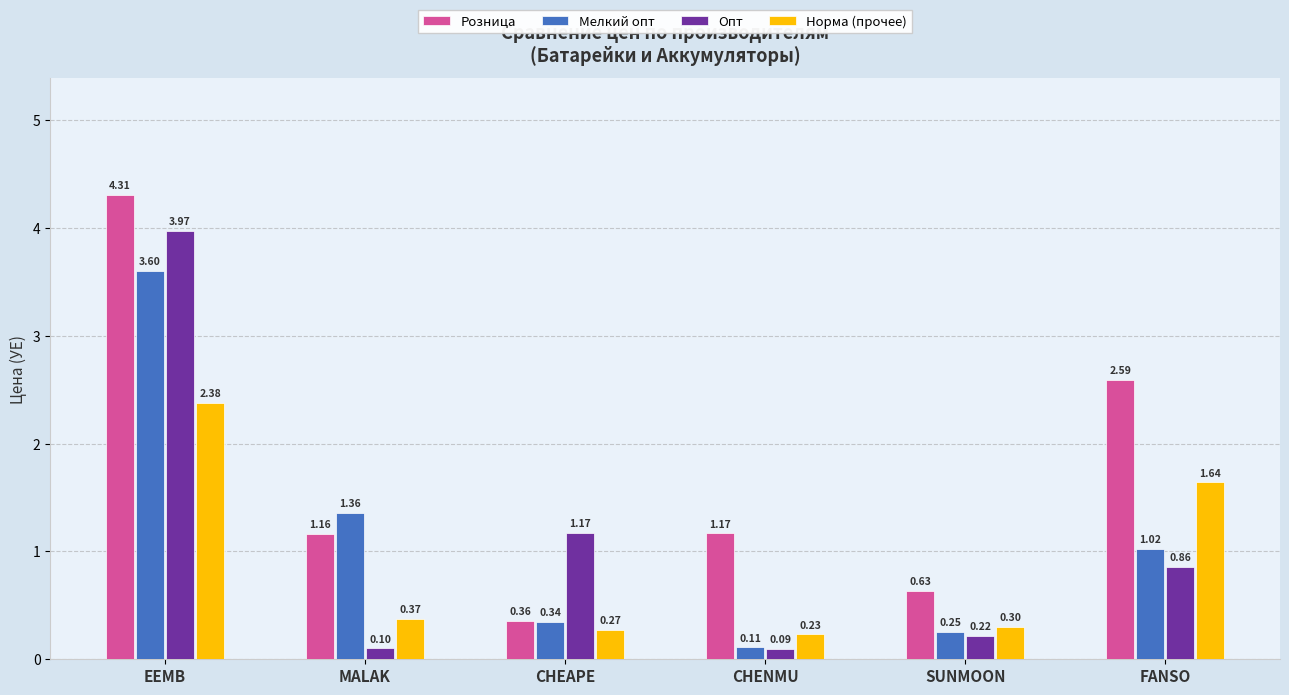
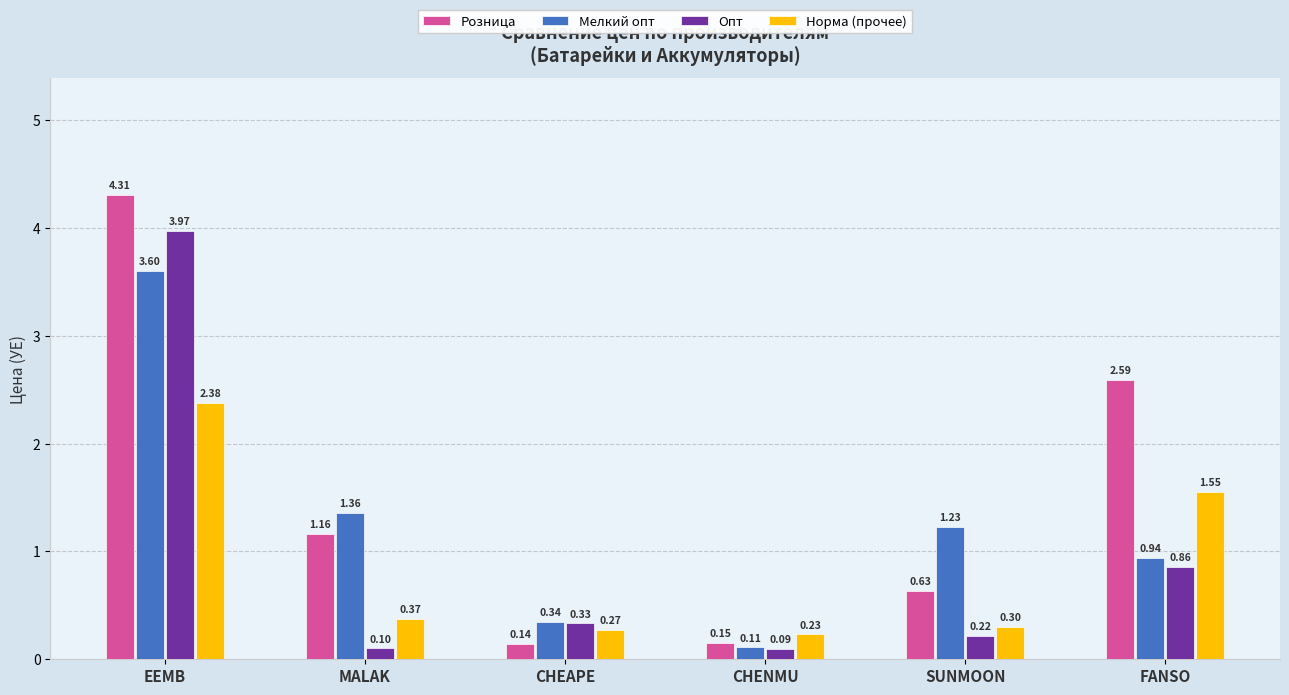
Розница, CHEAPE: 0.36 -> 0.14
Опт, CHEAPE: 1.17 -> 0.33
Розница, CHENMU: 1.17 -> 0.15
Мелкий опт, SUNMOON: 0.25 -> 1.23
Мелкий опт, FANSO: 1.02 -> 0.94
Норма (прочее), FANSO: 1.64 -> 1.55
